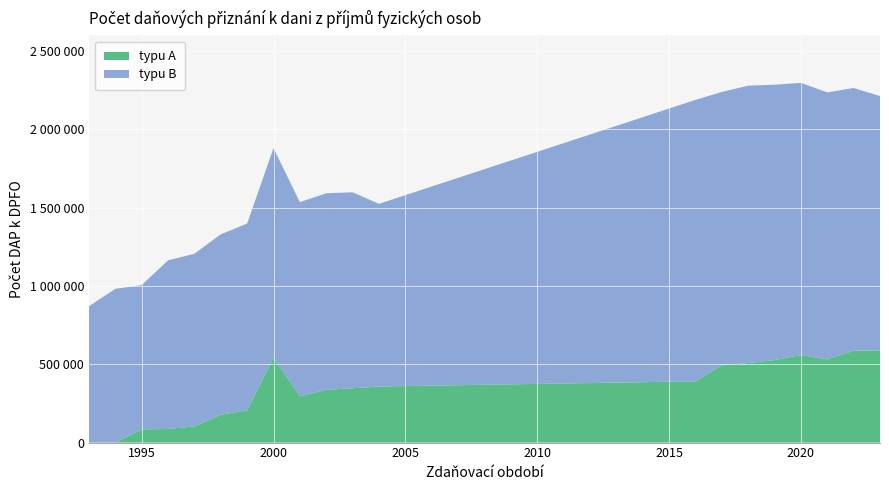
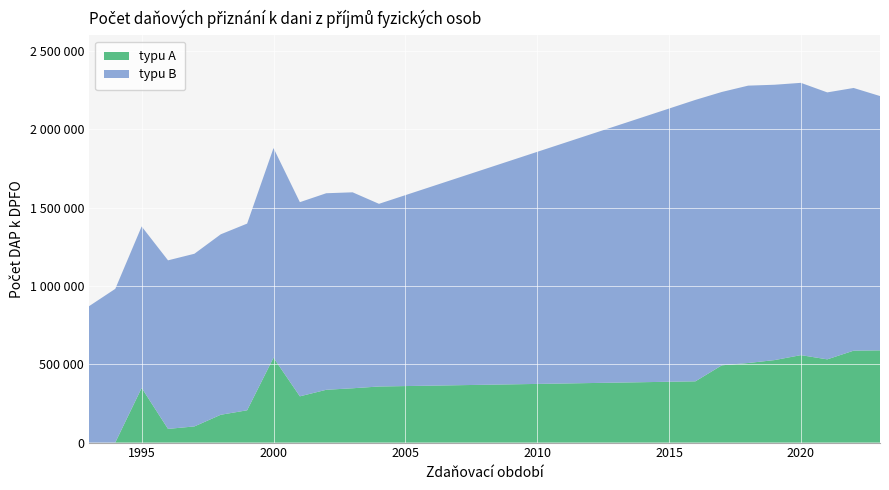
typu A, 1995: 80000 -> 350000
typu B, 1995: 920000 -> 1030000
